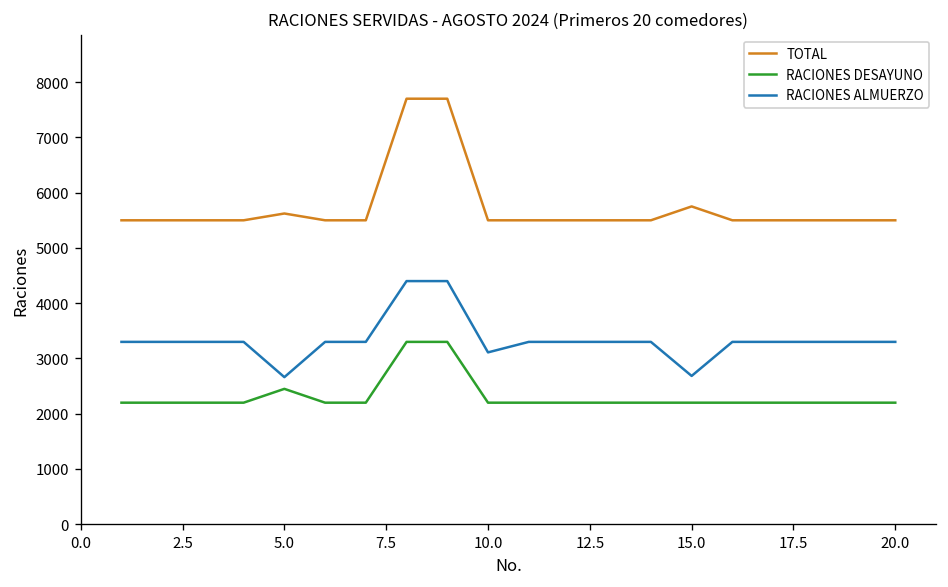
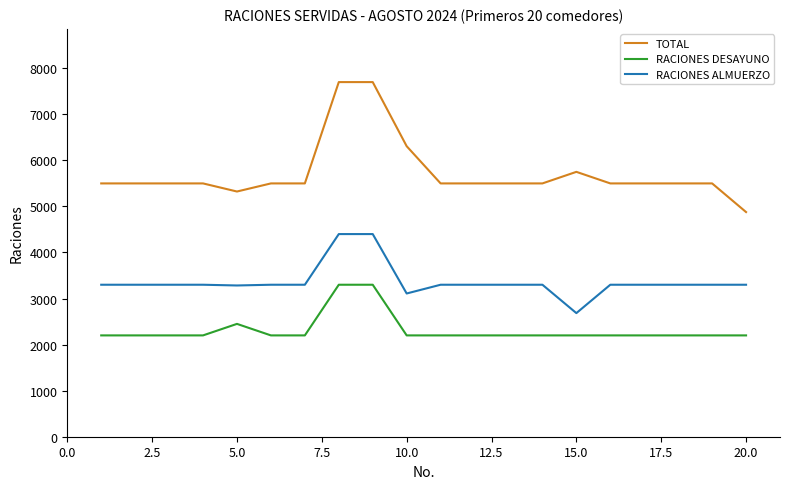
TOTAL, 5.0: 5600 -> 5300
RACIONES ALMUERZO, 5.0: 2700 -> 3300
TOTAL, 10.0: 5500 -> 6300
TOTAL, 20.0: 5500 -> 4900
